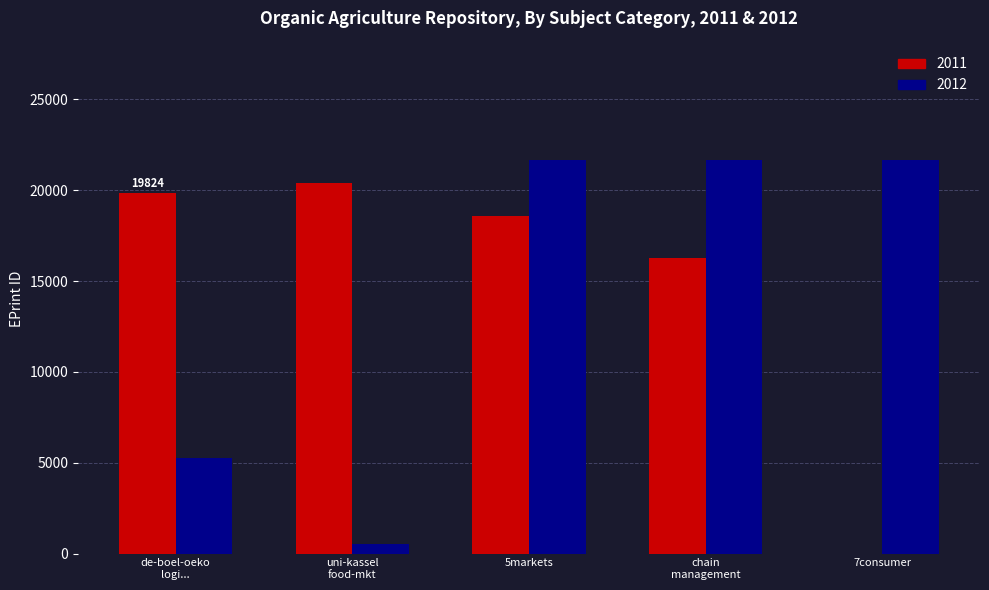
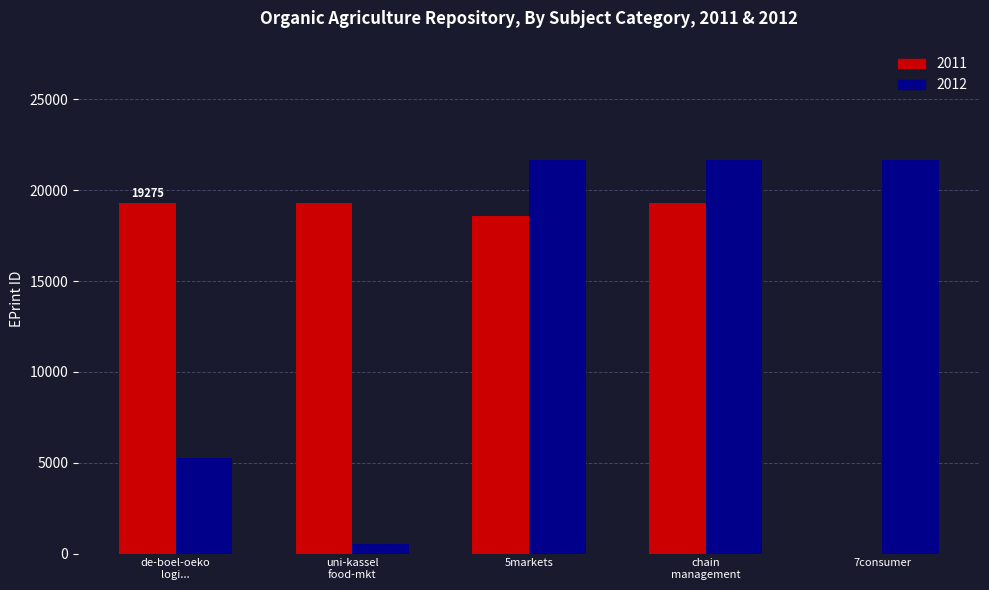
2011, de-boel-oeko logi...: 19824 -> 19275
2011, uni-kassel food-mkt: 20400 -> 19300
2011, chain management: 16300 -> 19300
